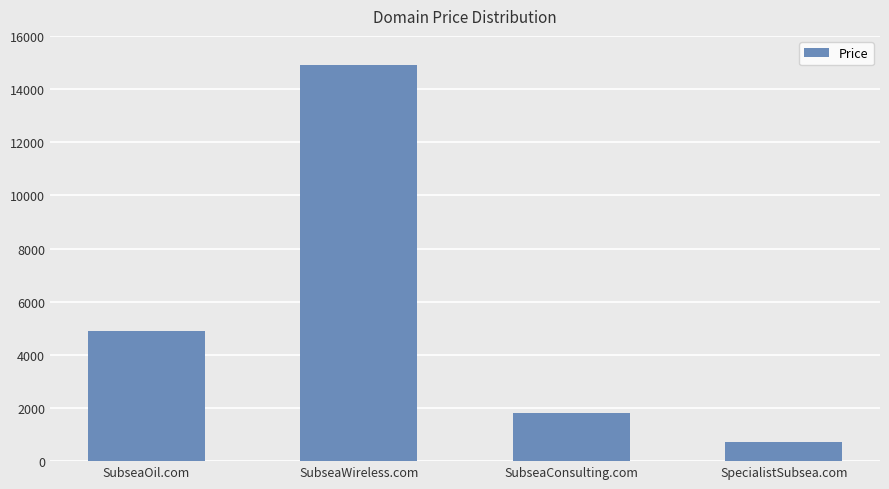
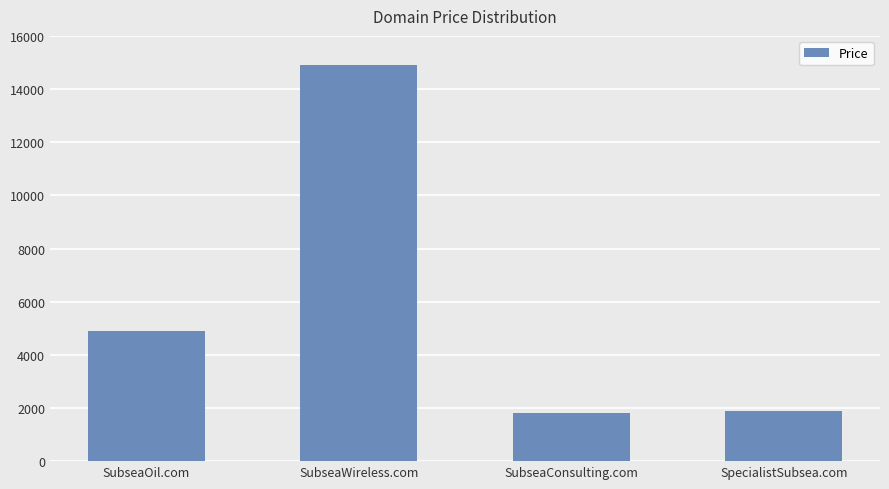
SpecialistSubsea.com: 700 -> 1900
